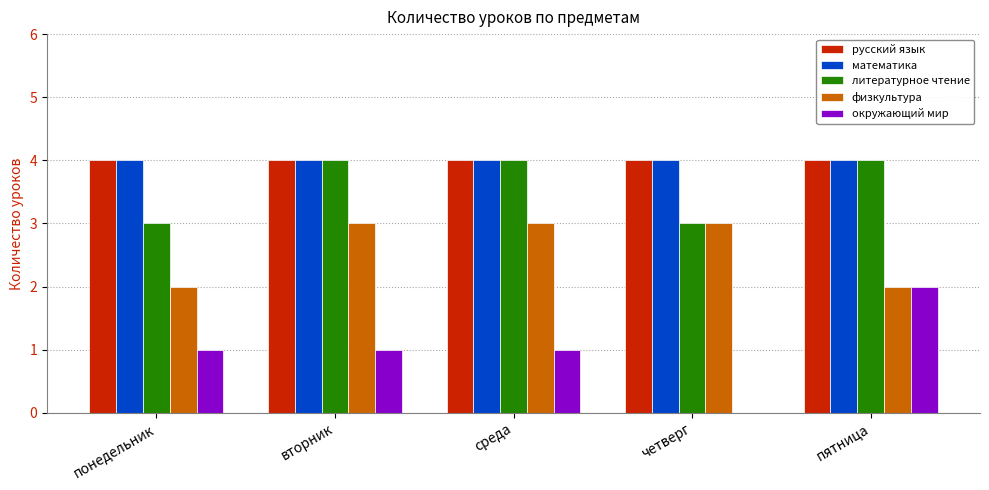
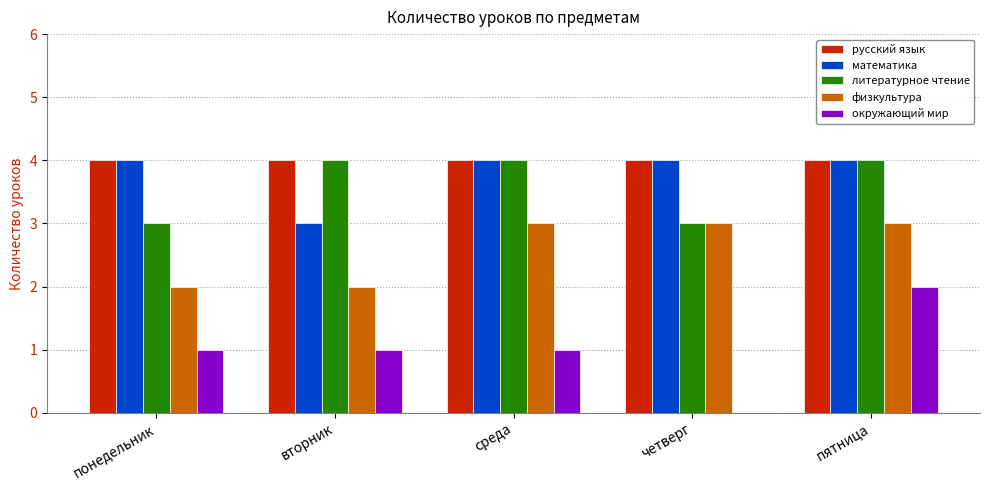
математика, вторник: 4 -> 3
физкультура, вторник: 3 -> 2
физкультура, пятница: 2 -> 3
